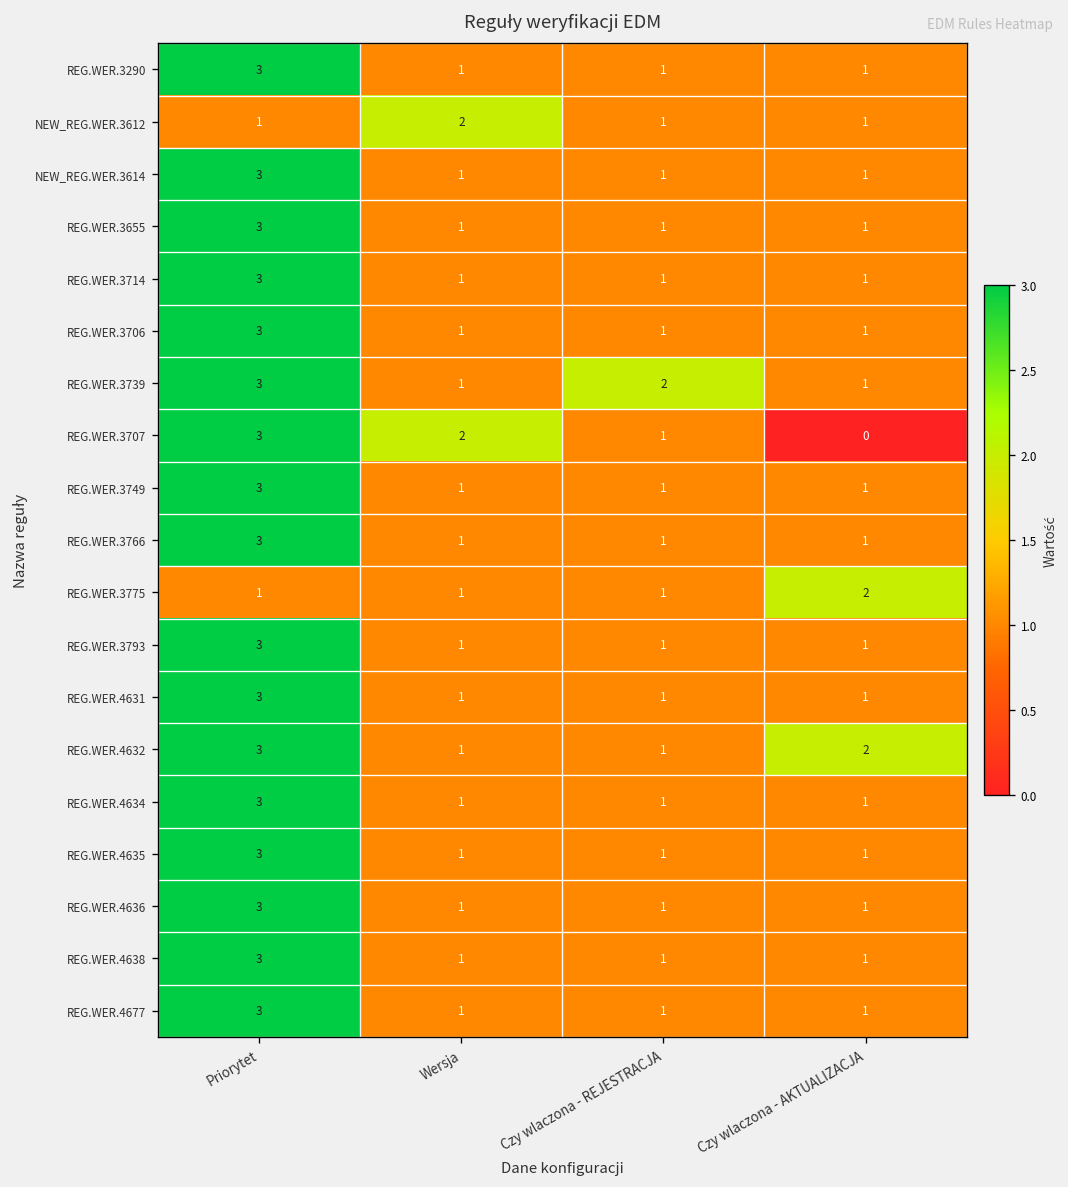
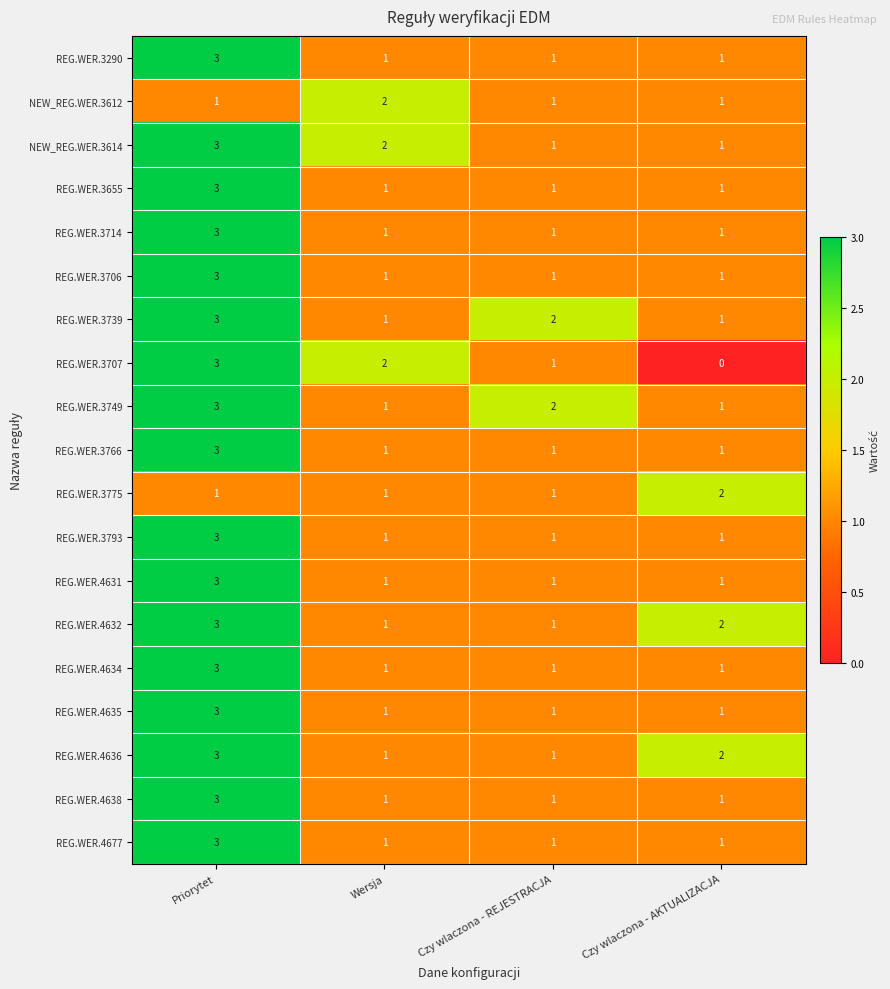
NEW_REG.WER.3614, Wersja: 1 -> 2
REG.WER.3749, Czy wlaczona - REJESTRACJA: 1 -> 2
REG.WER.4636, Czy wlaczona - AKTUALIZACJA: 1 -> 2
